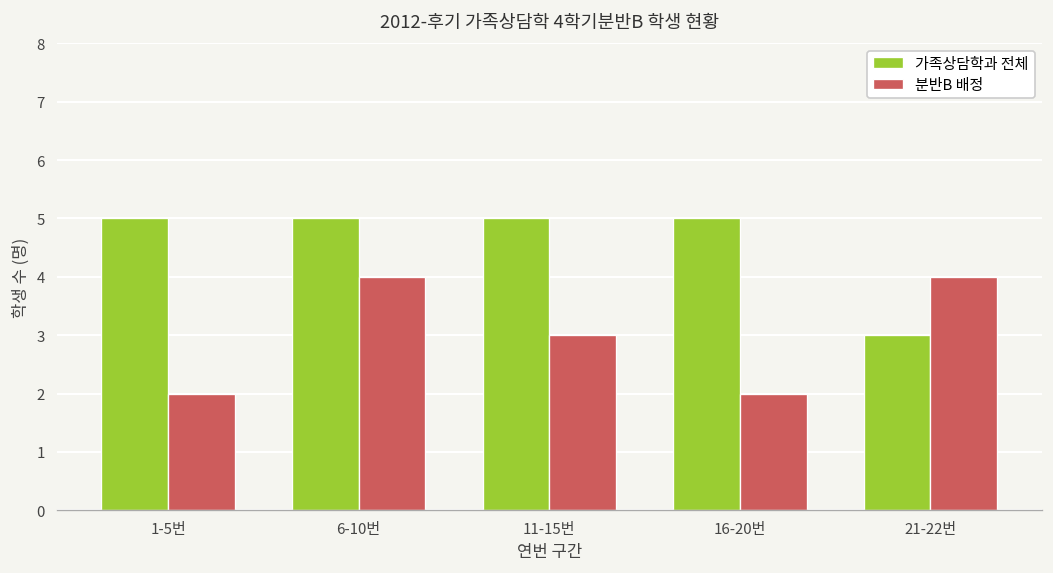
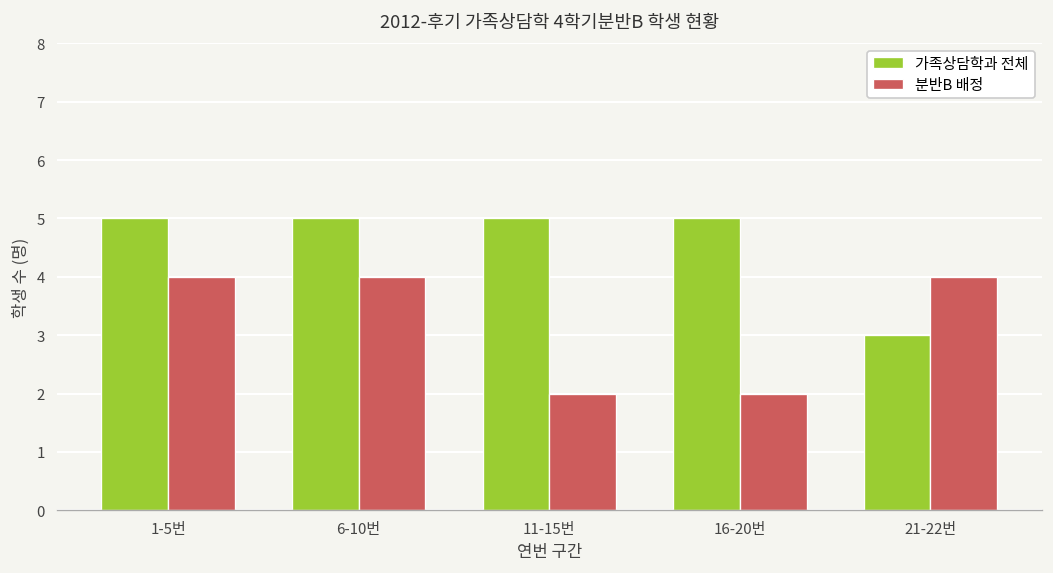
분반B 배정, 1-5번: 2 -> 4
분반B 배정, 11-15번: 3 -> 2
